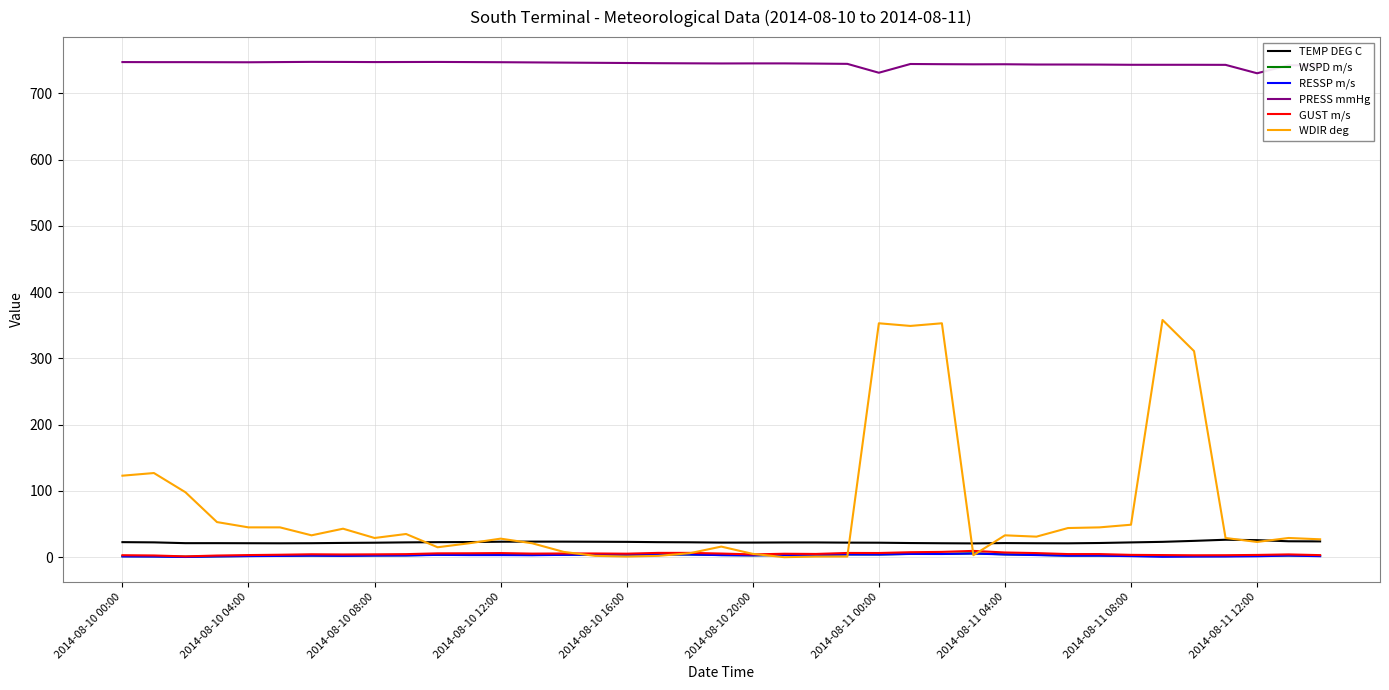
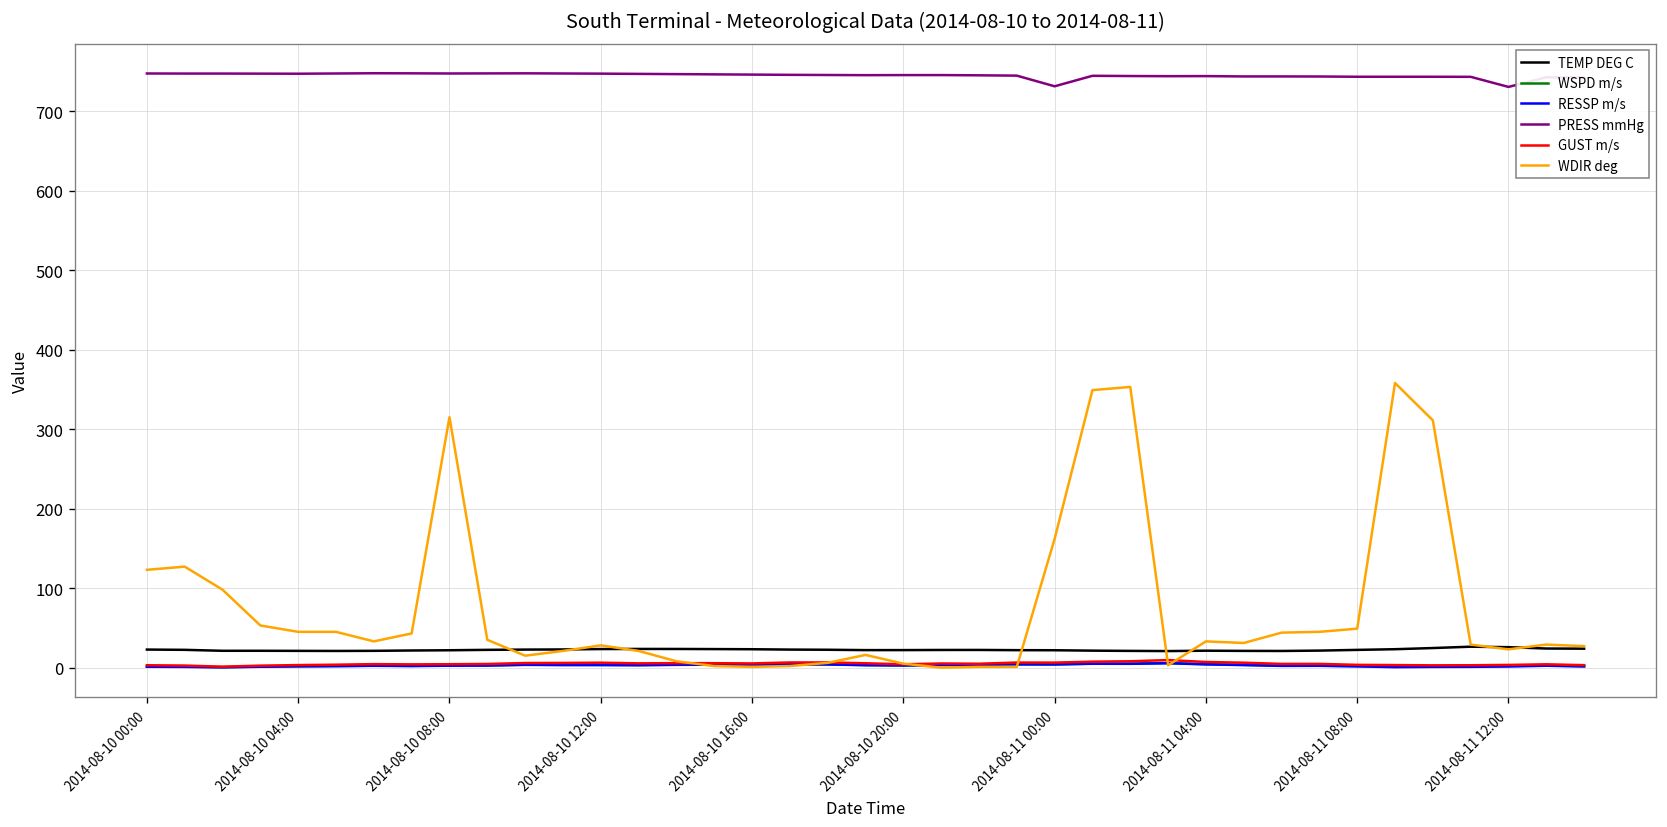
WDIR deg, 2014-08-10 08:00: 30 -> 320
WDIR deg, 2014-08-11 00:00: 350 -> 160
